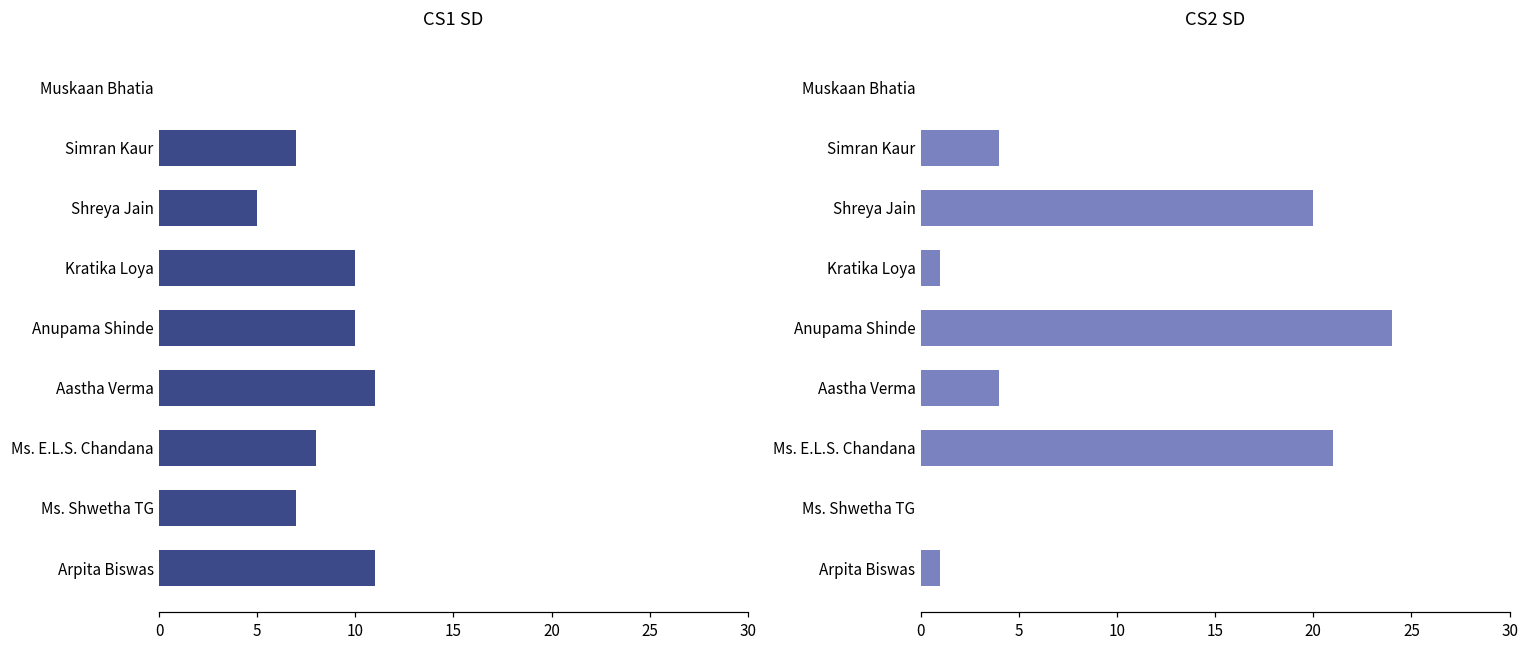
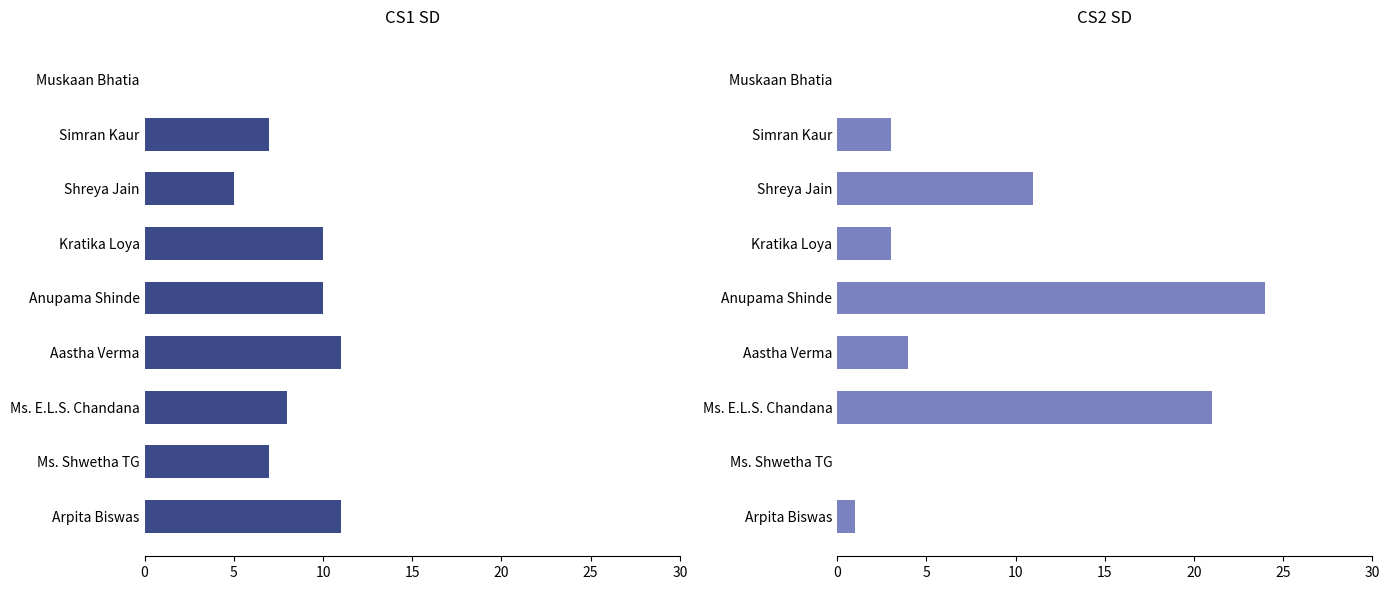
CS2 SD, Simran Kaur: 4 -> 3
CS2 SD, Shreya Jain: 20 -> 11
CS2 SD, Kratika Loya: 1 -> 3
